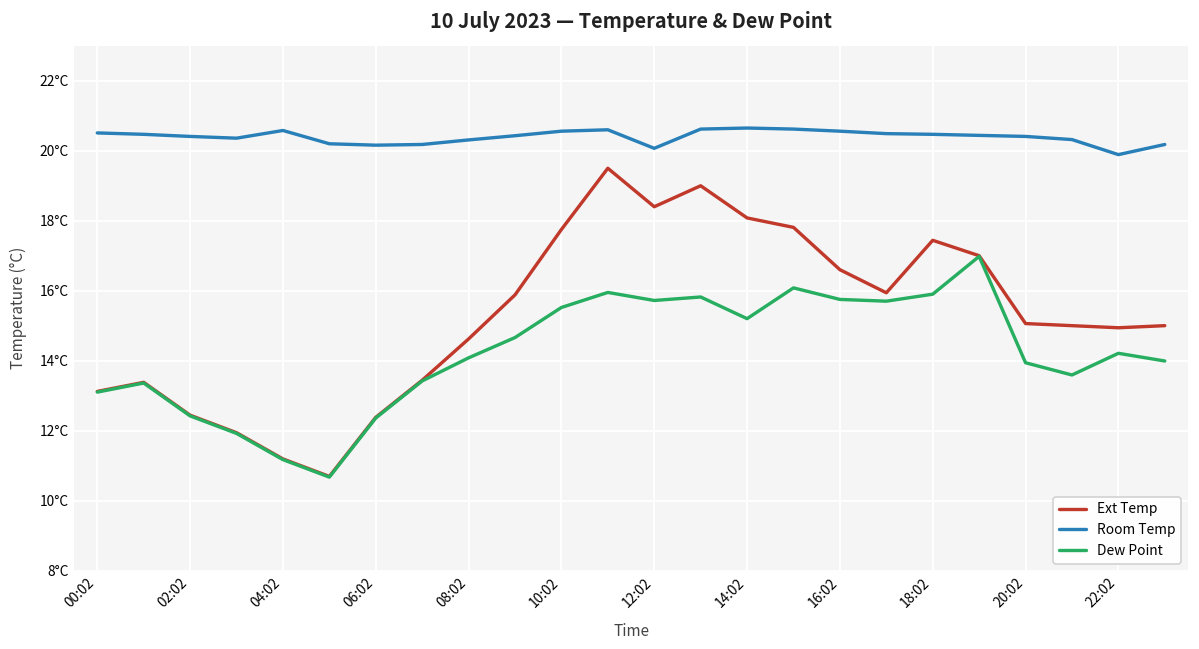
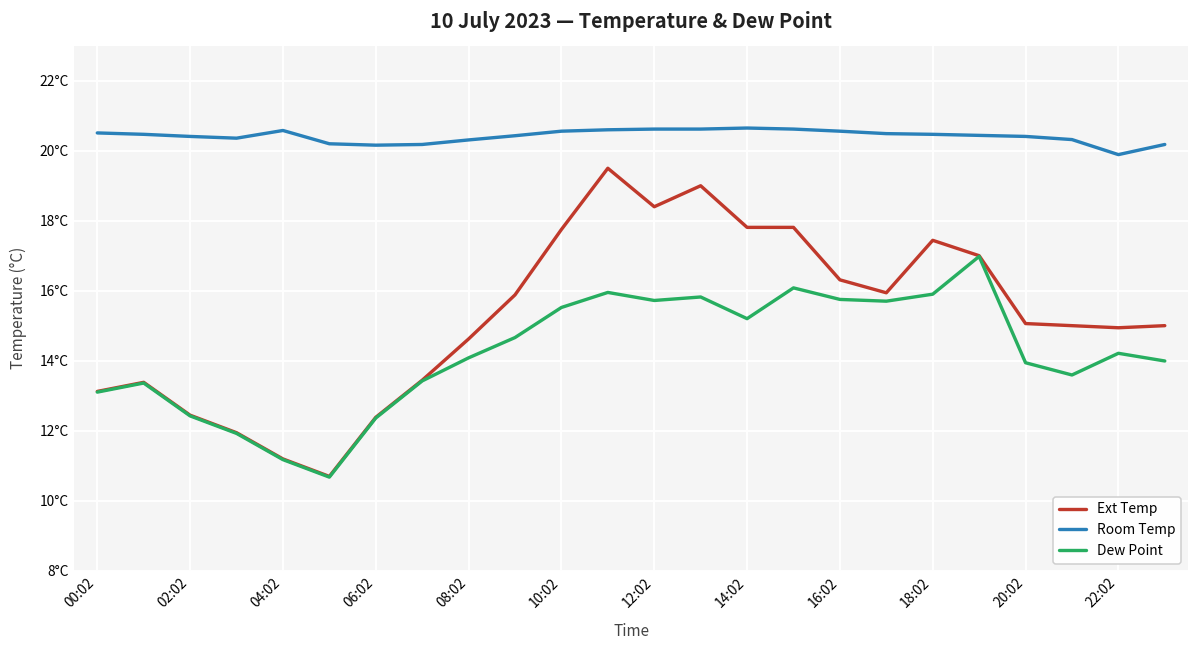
Room Temp, 12:02: 20.1°C -> 20.6°C
Ext Temp, 14:02: 18.1°C -> 17.8°C
Ext Temp, 16:02: 16.6°C -> 16.3°C
